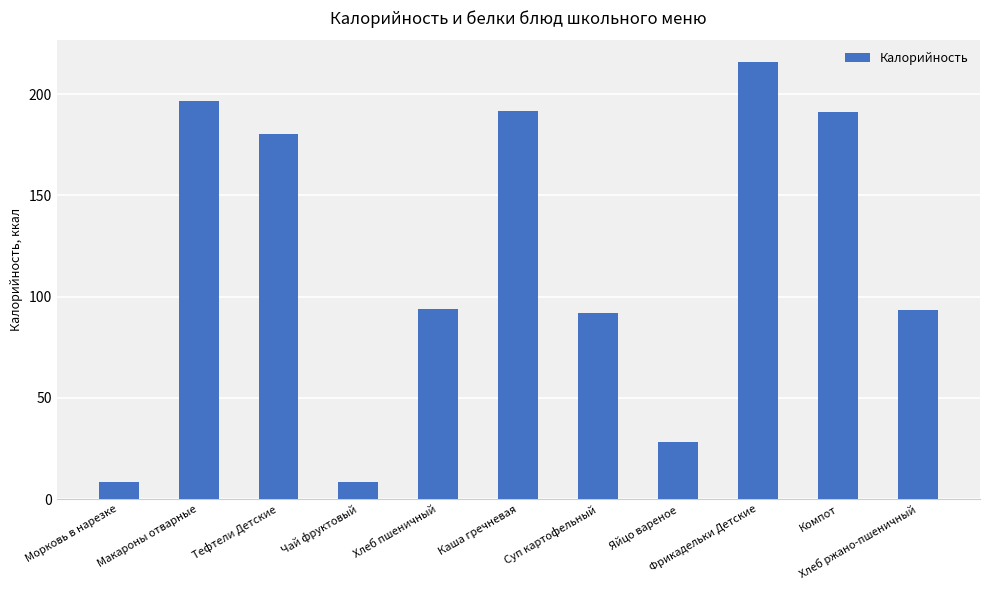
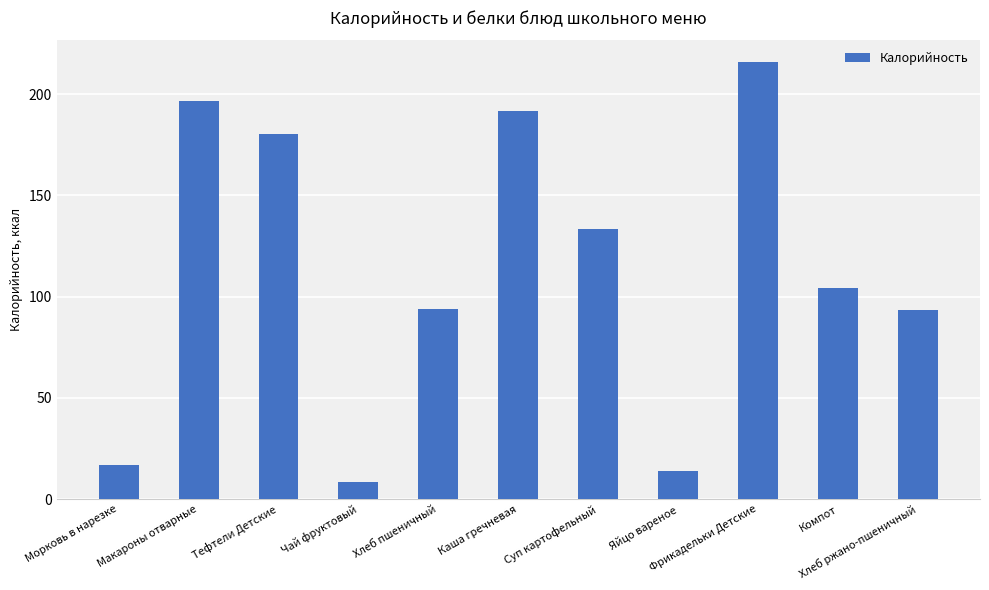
Морковь в нарезке: 8 -> 17
Суп картофельный: 92 -> 133
Яйцо вареное: 28 -> 14
Компот: 191 -> 104
